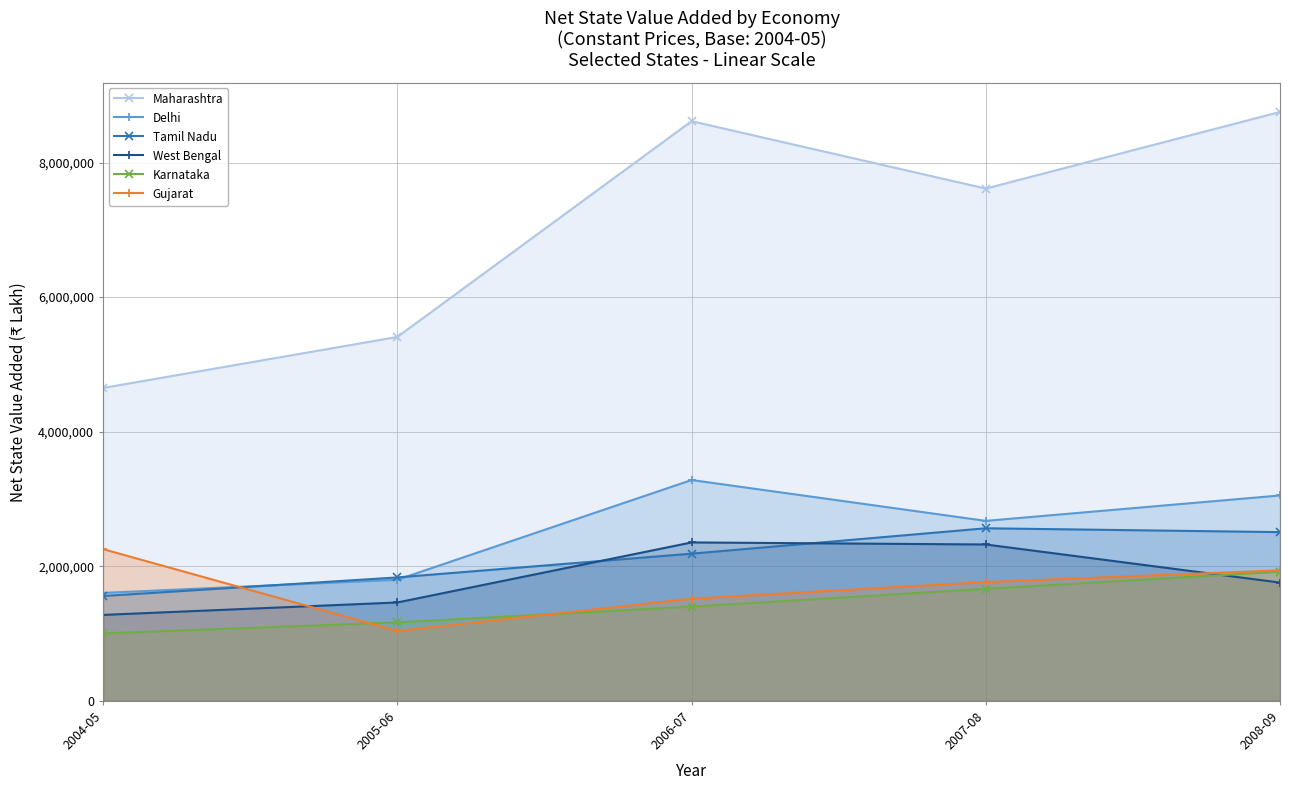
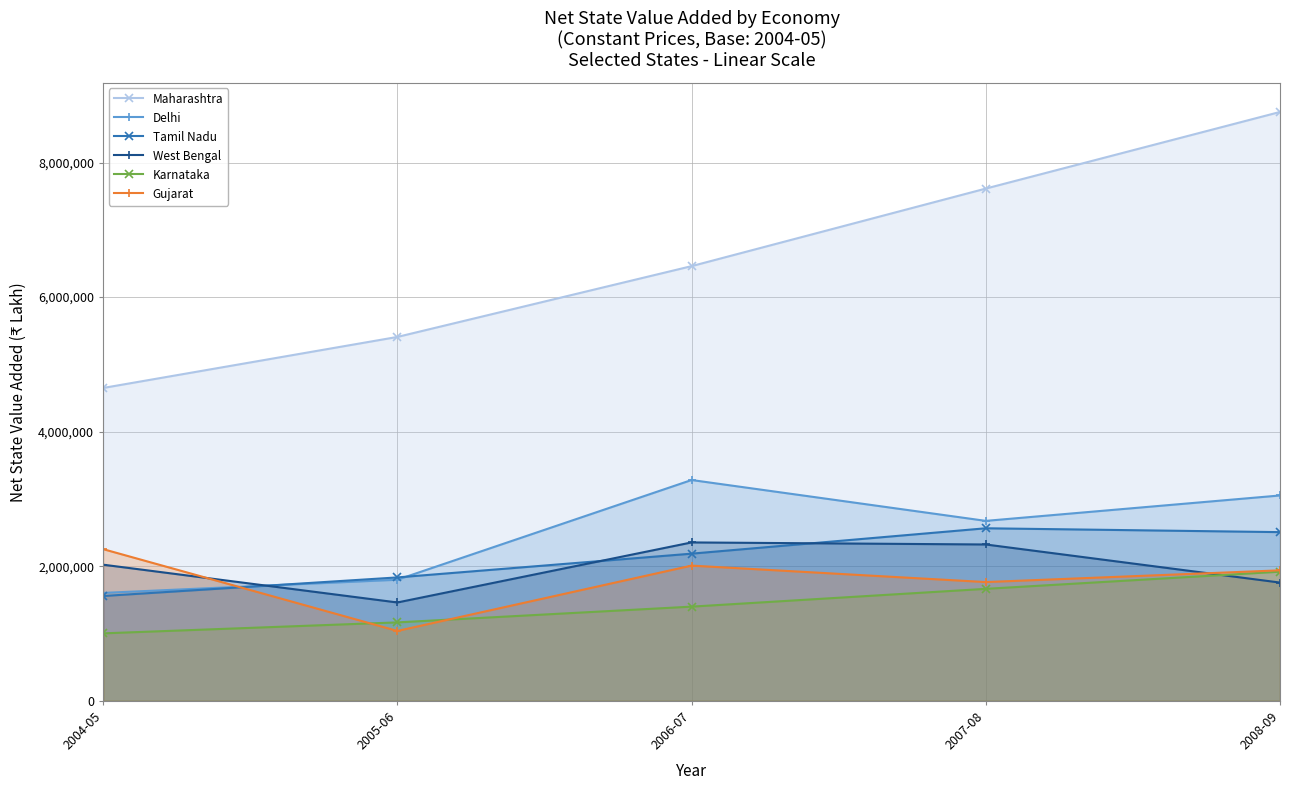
West Bengal, 2004-05: 1,300,000 -> 2,000,000
Maharashtra, 2006-07: 8,600,000 -> 6,500,000
Gujarat, 2006-07: 1,500,000 -> 2,000,000
